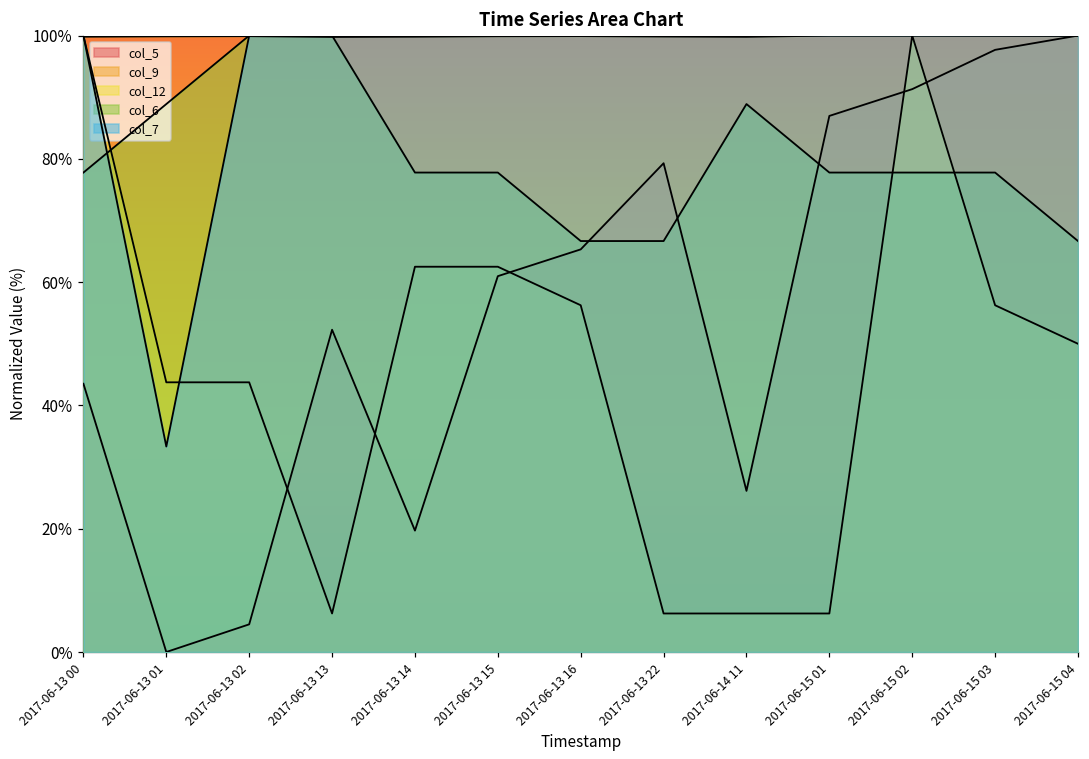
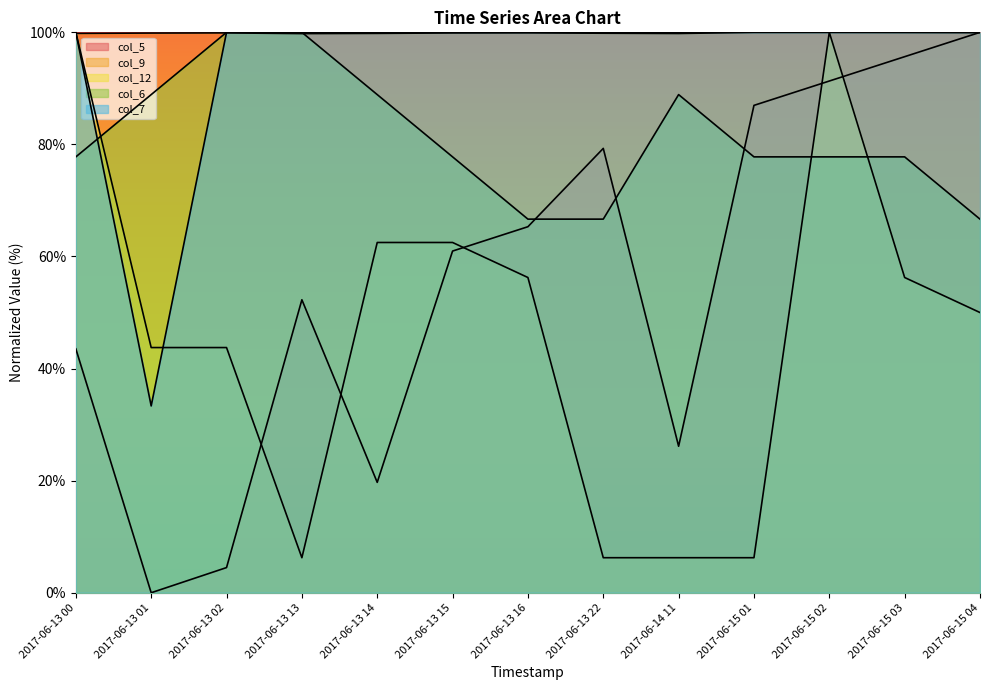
col_6, 2017-06-13 14: 78% -> 89%
col_5, 2017-06-15 03: 98% -> 96%
